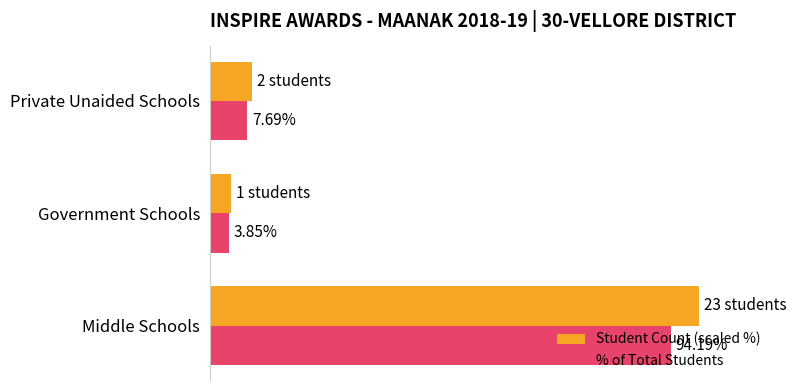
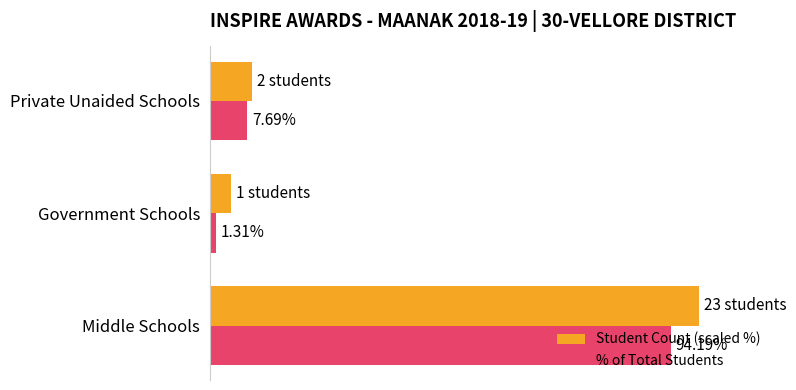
% of Total Students, Government Schools: 3.85% -> 1.31%
